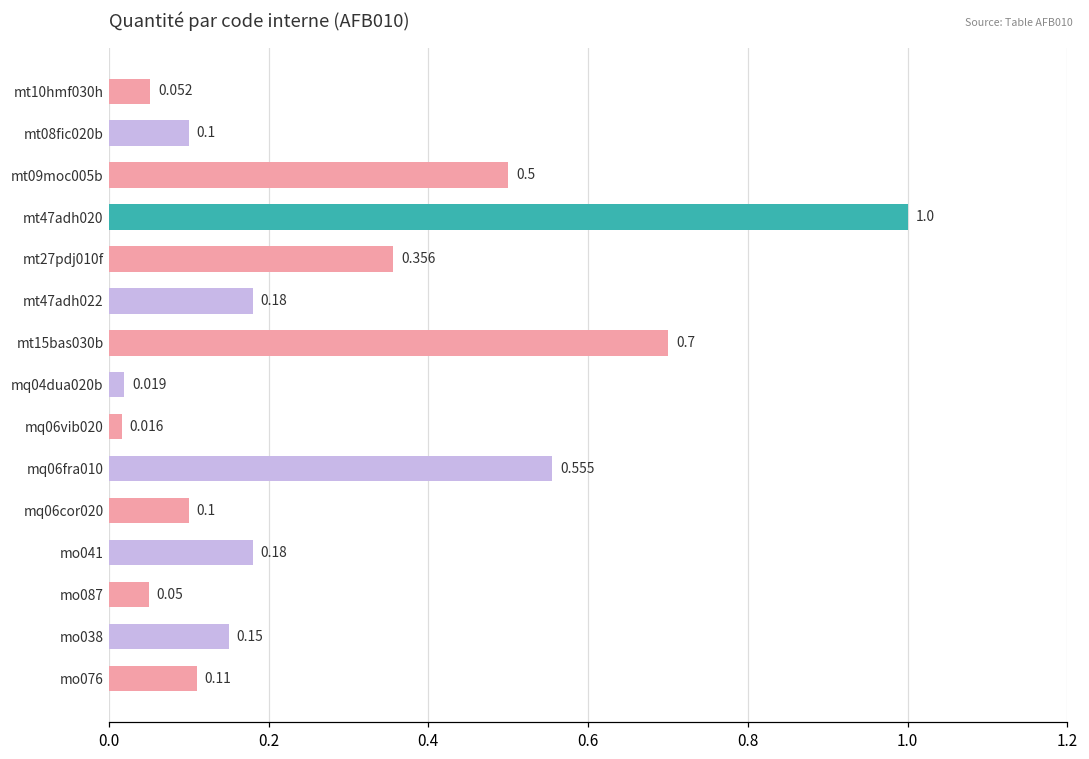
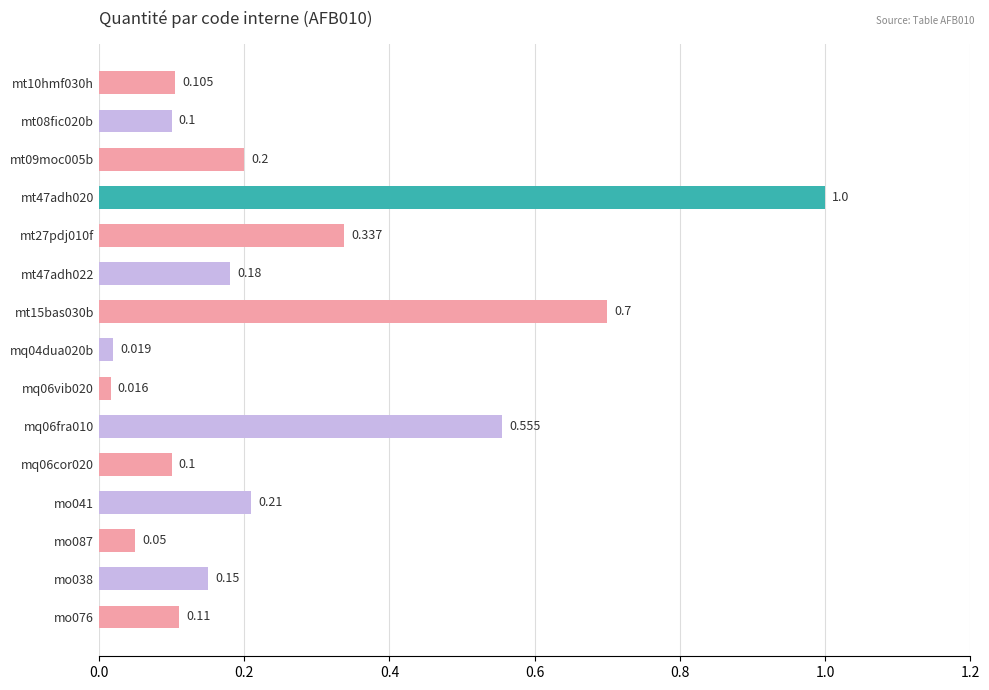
mt10hmf030h: 0.052 -> 0.105
mt09moc005b: 0.5 -> 0.2
mt27pdj010f: 0.356 -> 0.337
mo041: 0.18 -> 0.21
